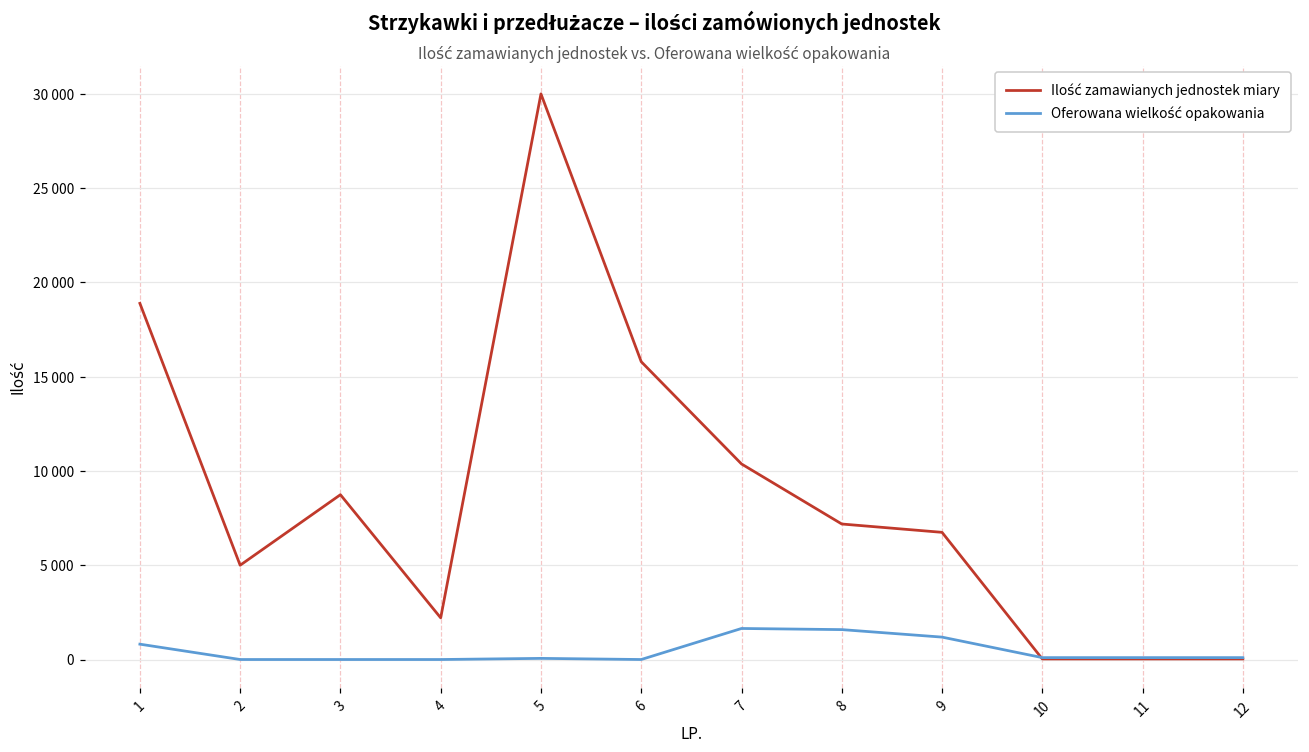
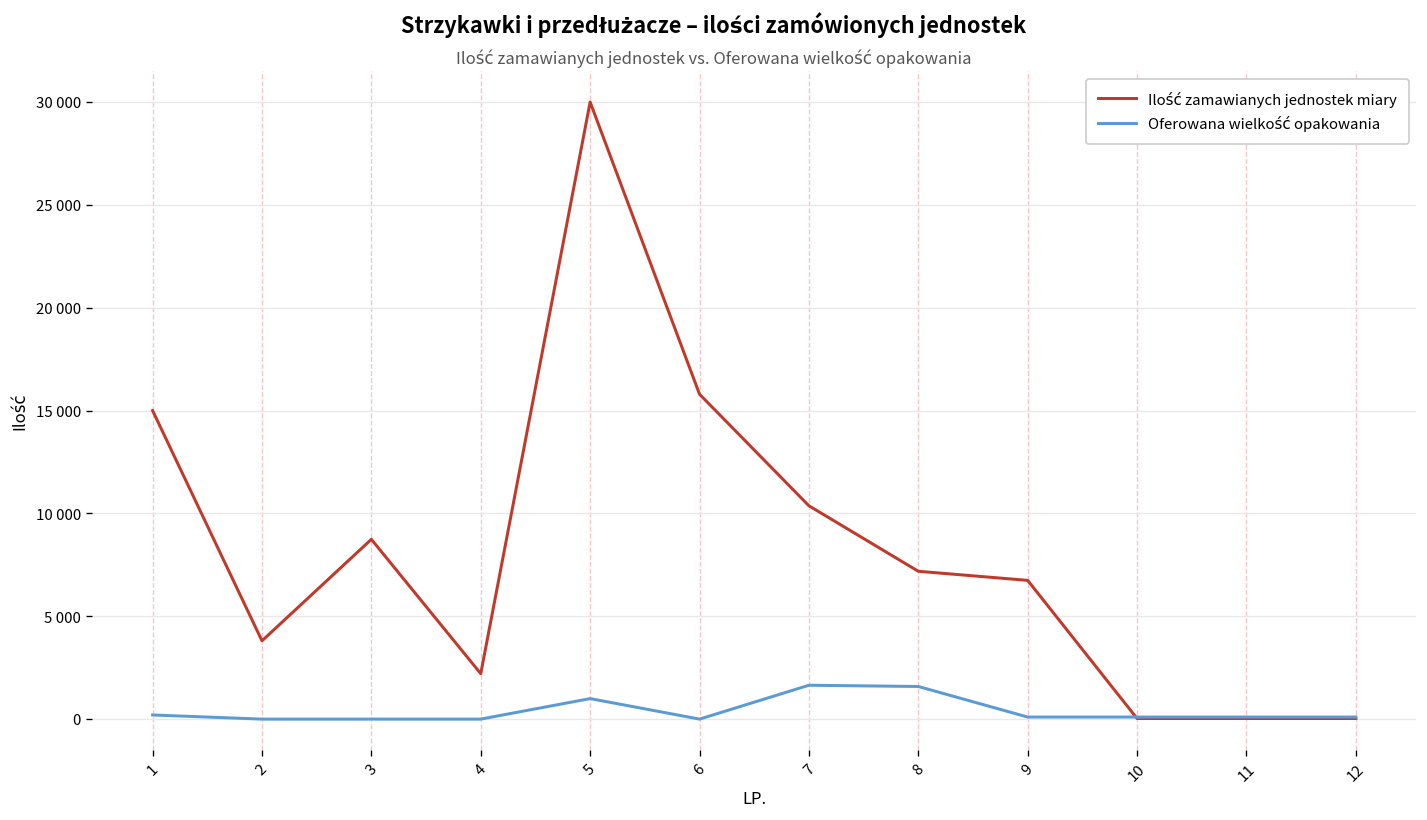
Ilość zamawianych jednostek miary, 1: 18900 -> 15000
Oferowana wielkość opakowania, 1: 800 -> 200
Ilość zamawianych jednostek miary, 2: 5000 -> 3800
Oferowana wielkość opakowania, 5: 100 -> 1000
Oferowana wielkość opakowania, 9: 1200 -> 100
